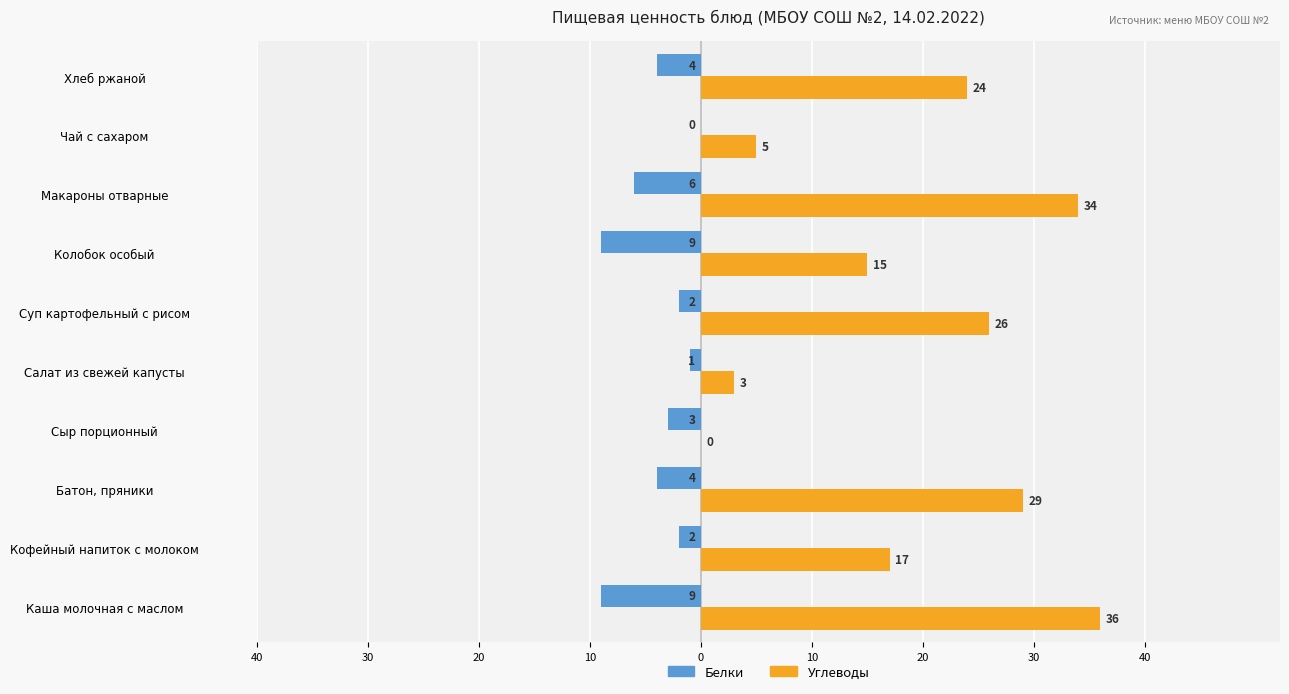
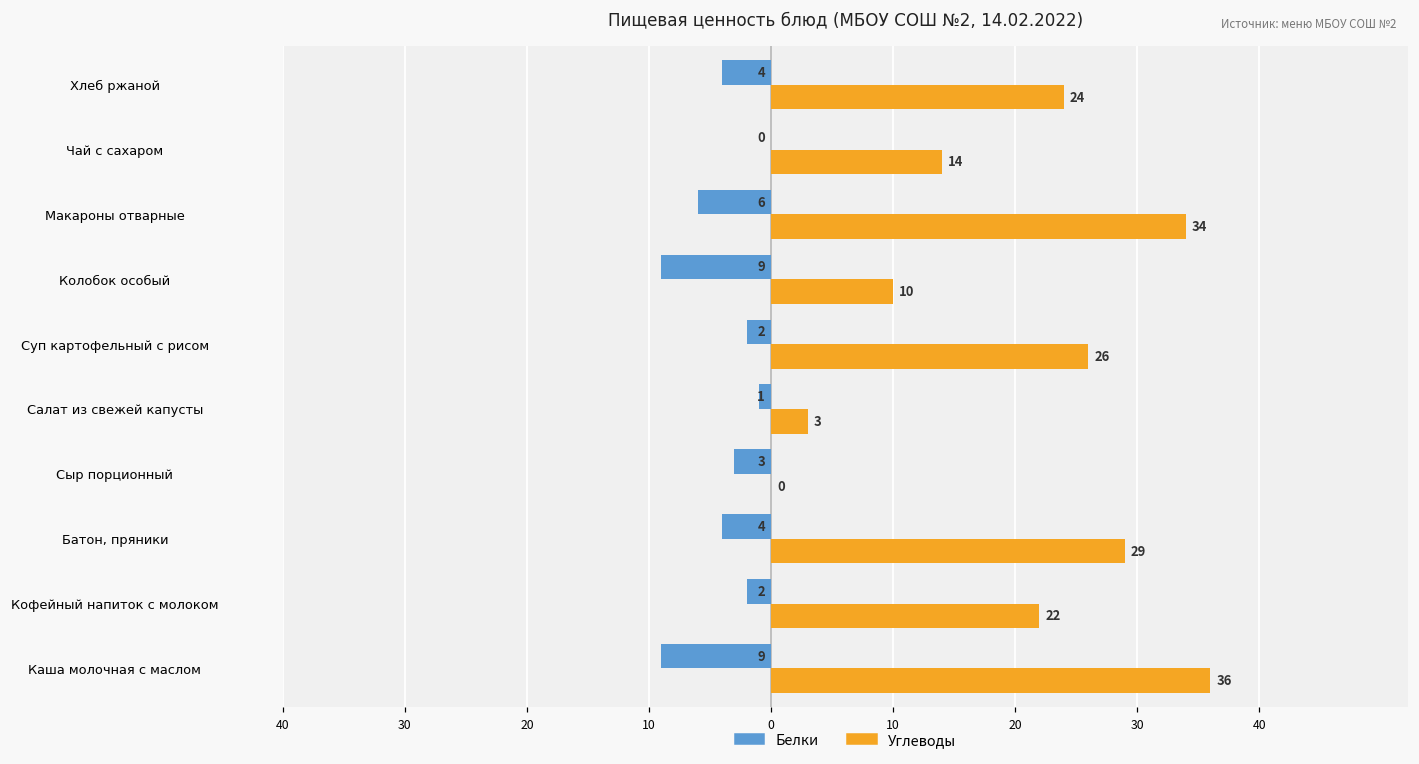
Углеводы, Чай с сахаром: 5 -> 14
Углеводы, Колобок особый: 15 -> 10
Углеводы, Кофейный напиток с молоком: 17 -> 22
